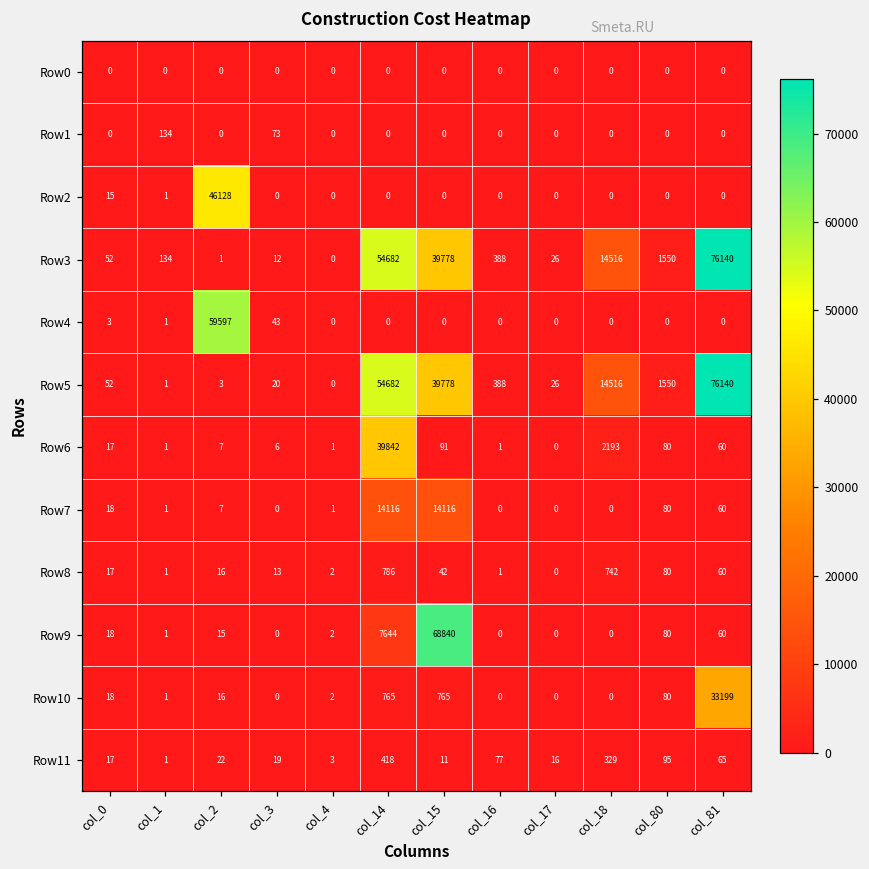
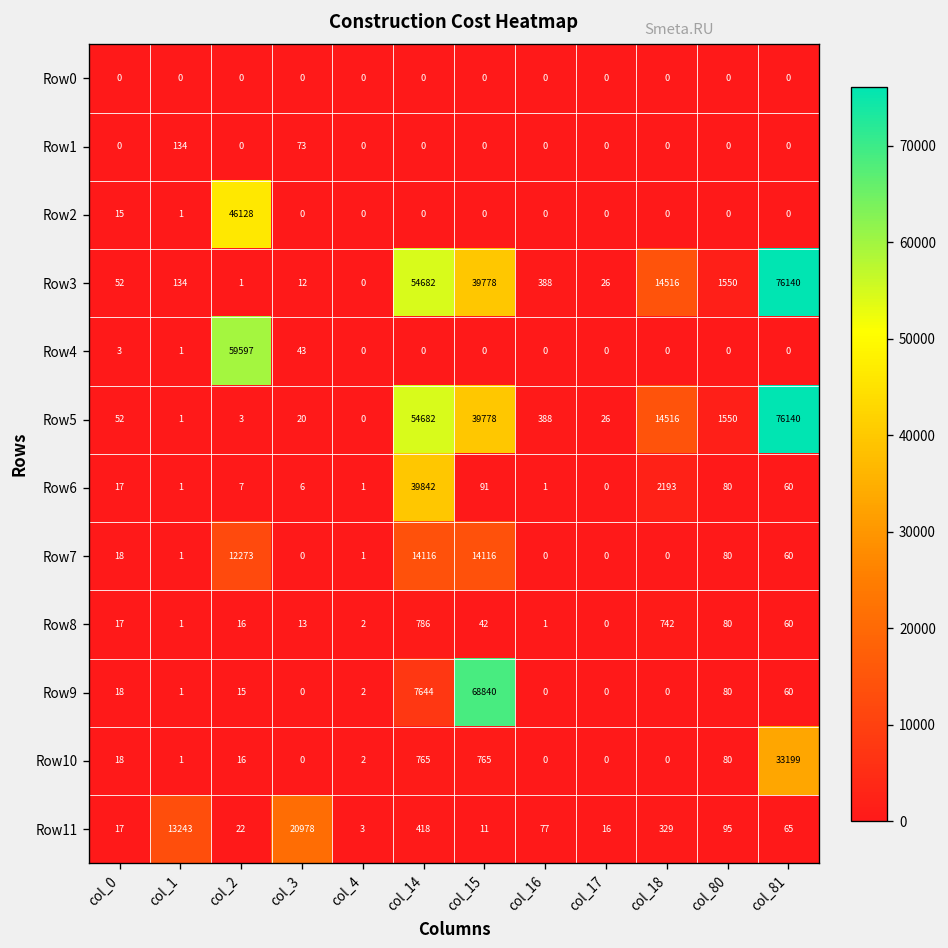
Row7, col_2: 7 -> 12273
Row11, col_1: 1 -> 13243
Row11, col_3: 19 -> 20978
